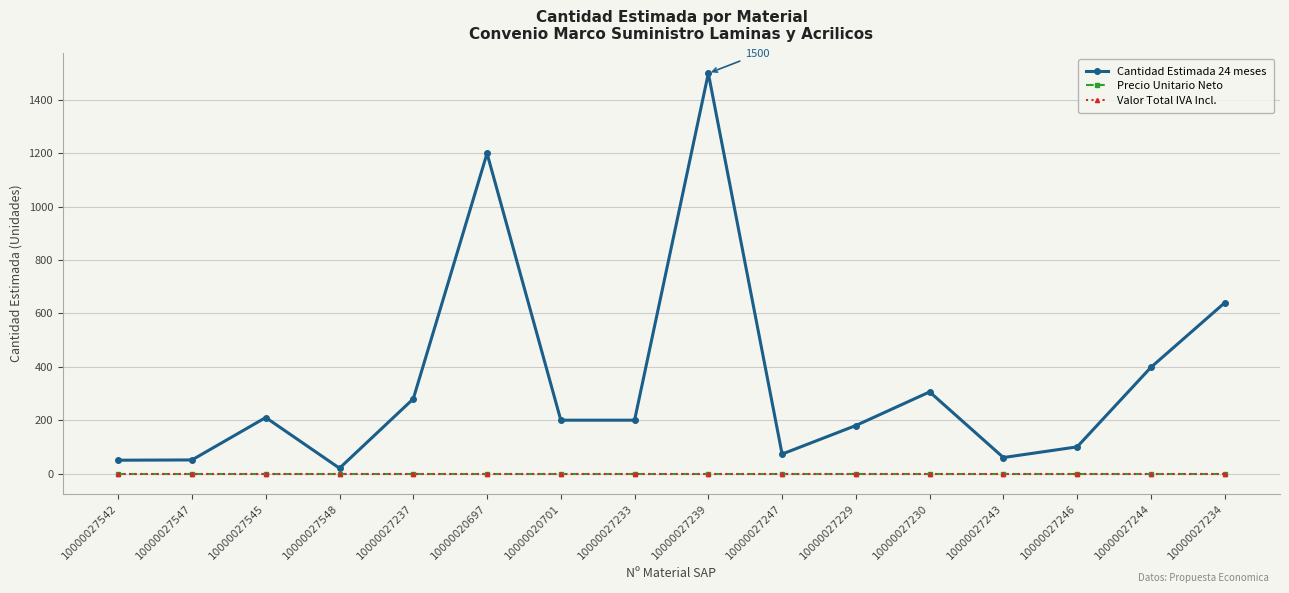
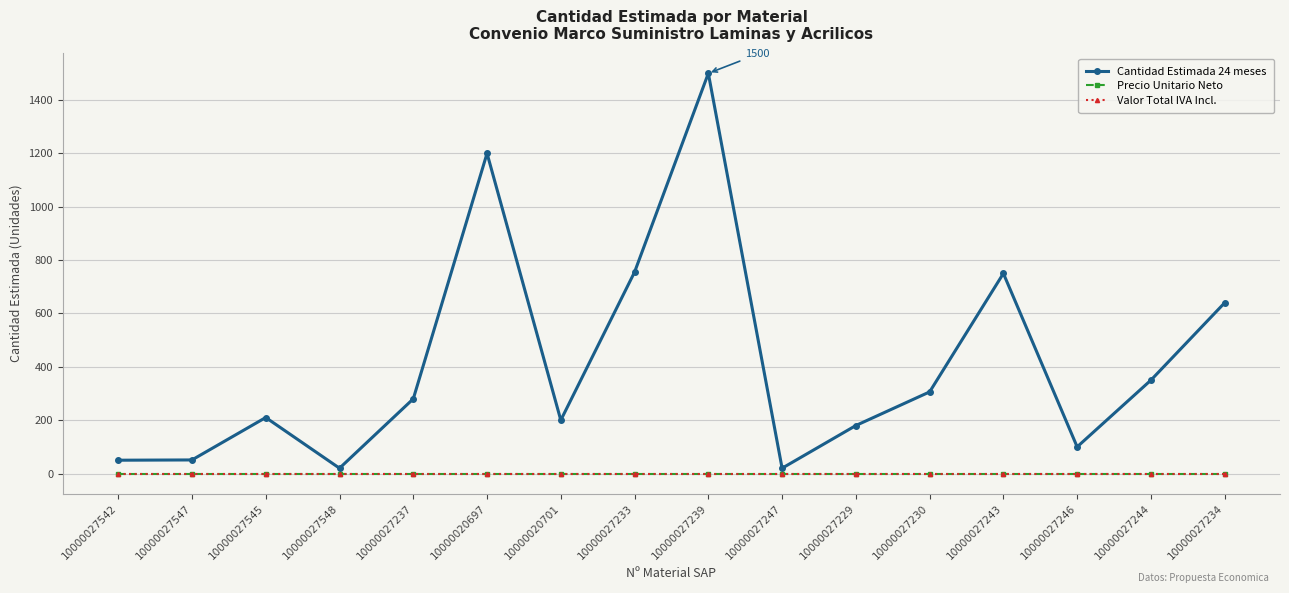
Cantidad Estimada 24 meses, 10000027233: 200 -> 760
Cantidad Estimada 24 meses, 10000027247: 70 -> 20
Cantidad Estimada 24 meses, 10000027243: 60 -> 750
Cantidad Estimada 24 meses, 10000027244: 400 -> 350
